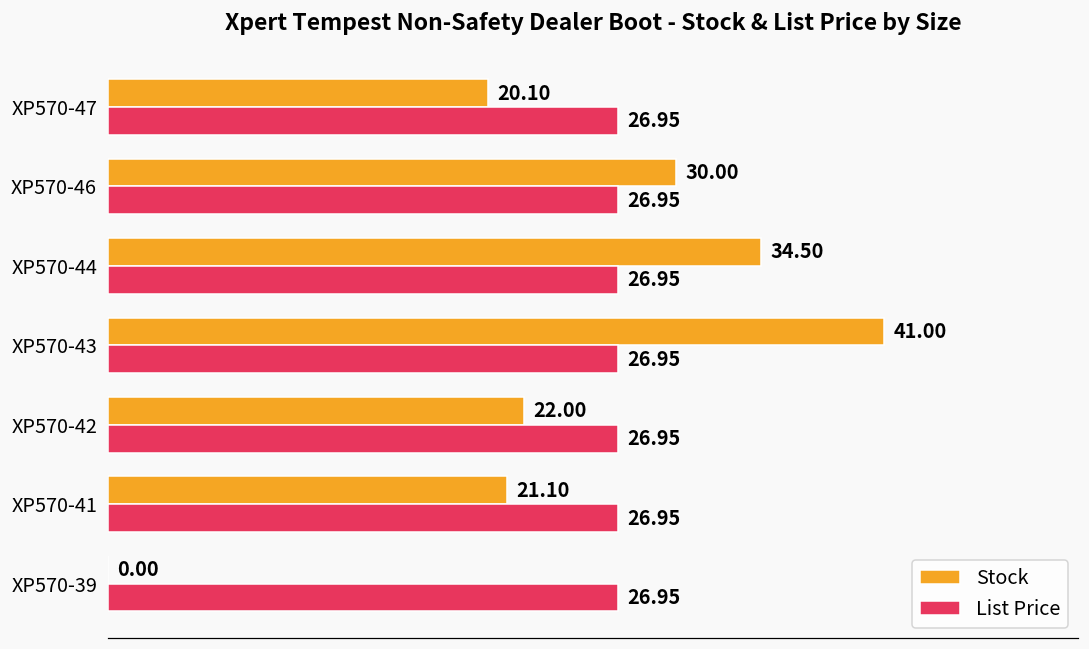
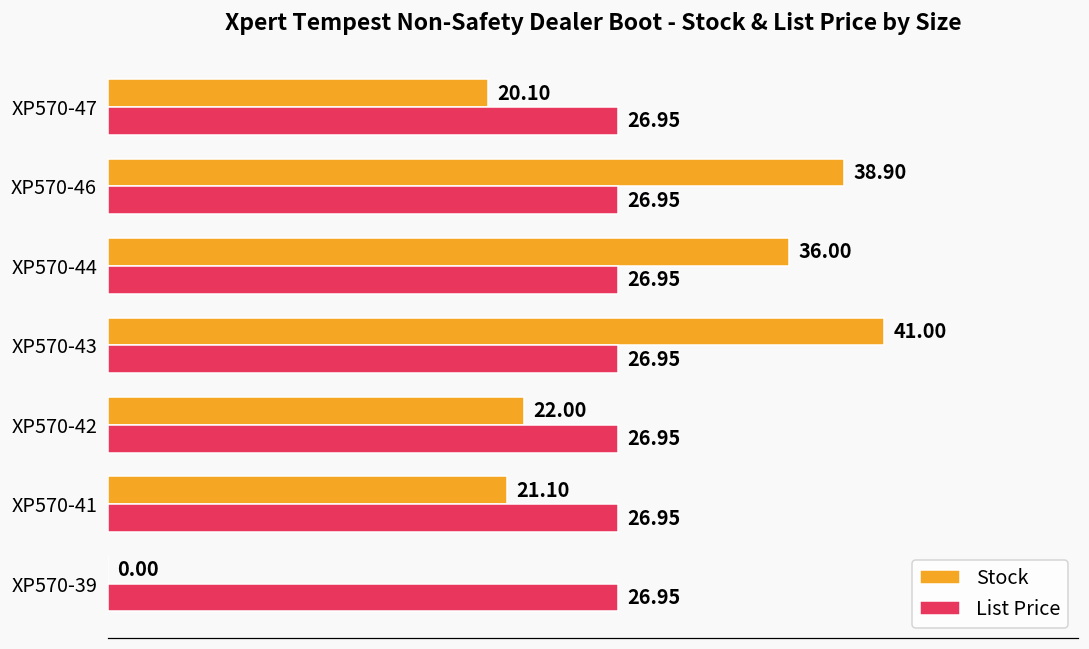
Stock, XP570-46: 30.00 -> 38.90
Stock, XP570-44: 34.50 -> 36.00
